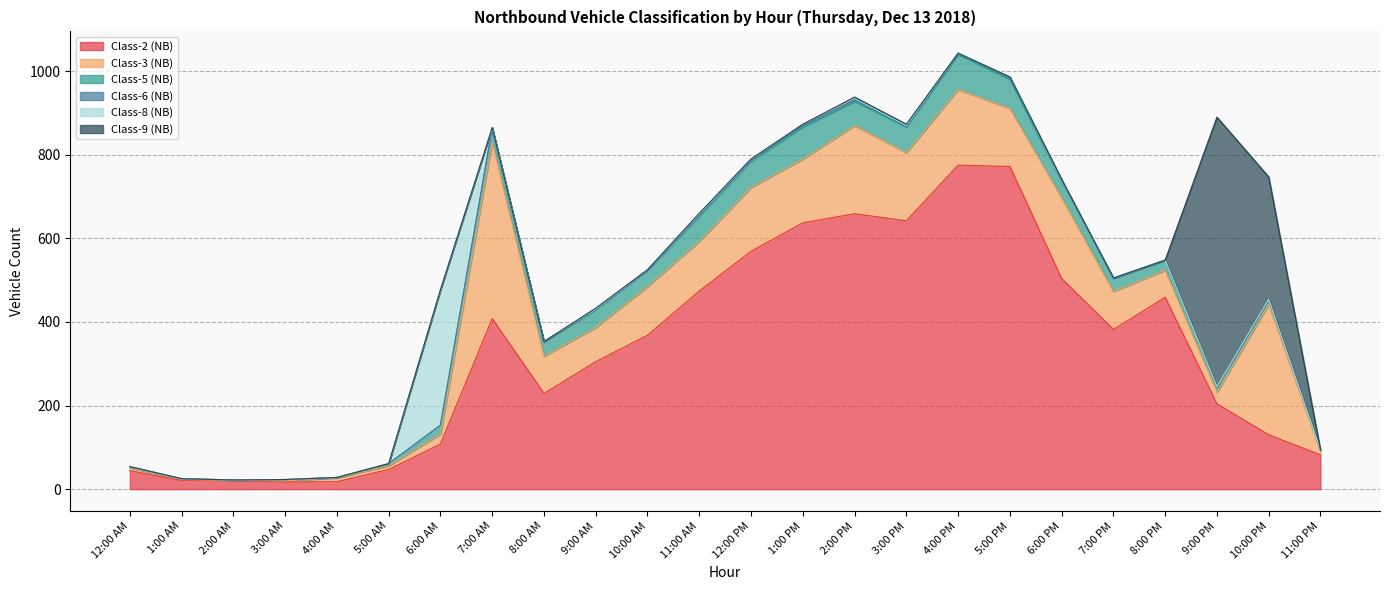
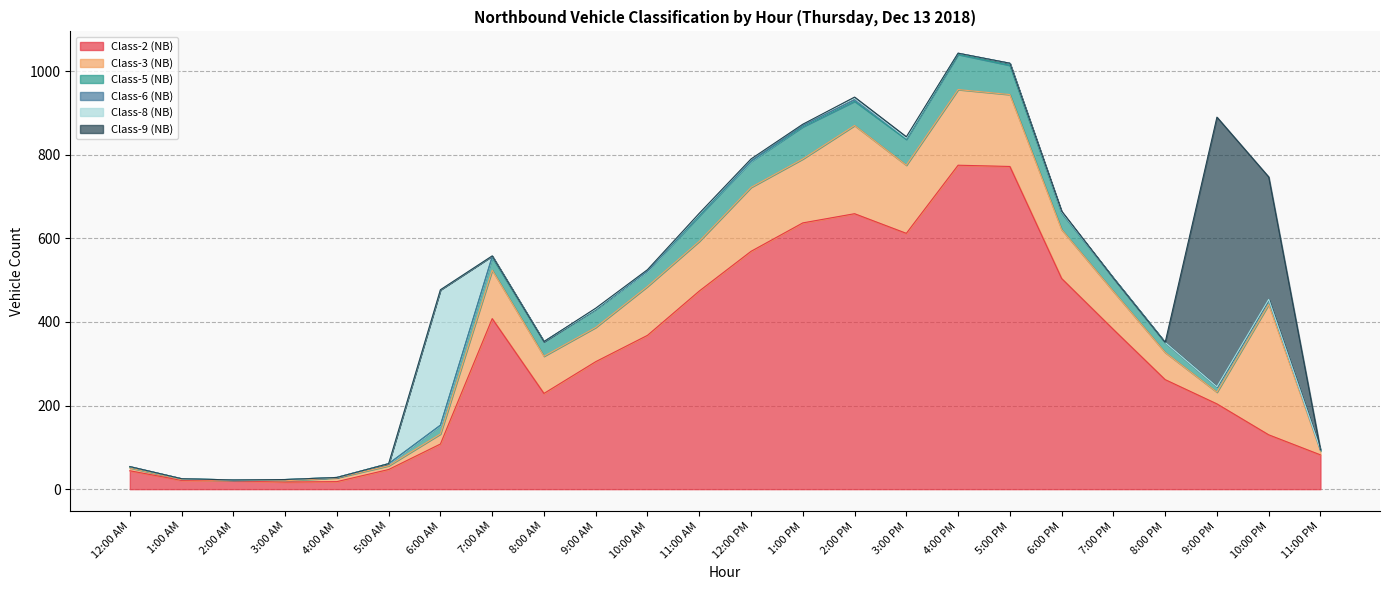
Class-3 (NB), 7:00 AM: 420 -> 120
Class-2 (NB), 3:00 PM: 640 -> 610
Class-3 (NB), 5:00 PM: 140 -> 170
Class-3 (NB), 6:00 PM: 190 -> 120
Class-2 (NB), 8:00 PM: 460 -> 260
